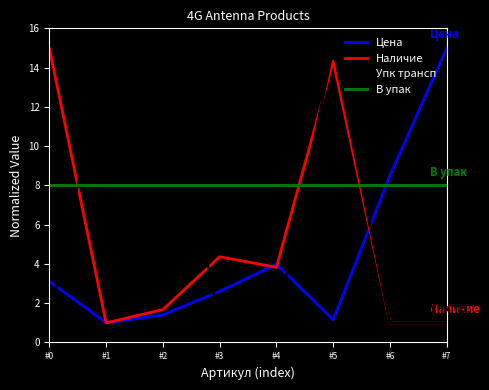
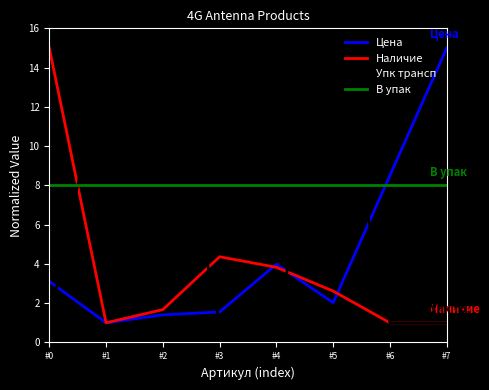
Цена, #3: 2.6 -> 1.6
Цена, #5: 1.2 -> 2.0
Наличие, #5: 14.3 -> 2.6
